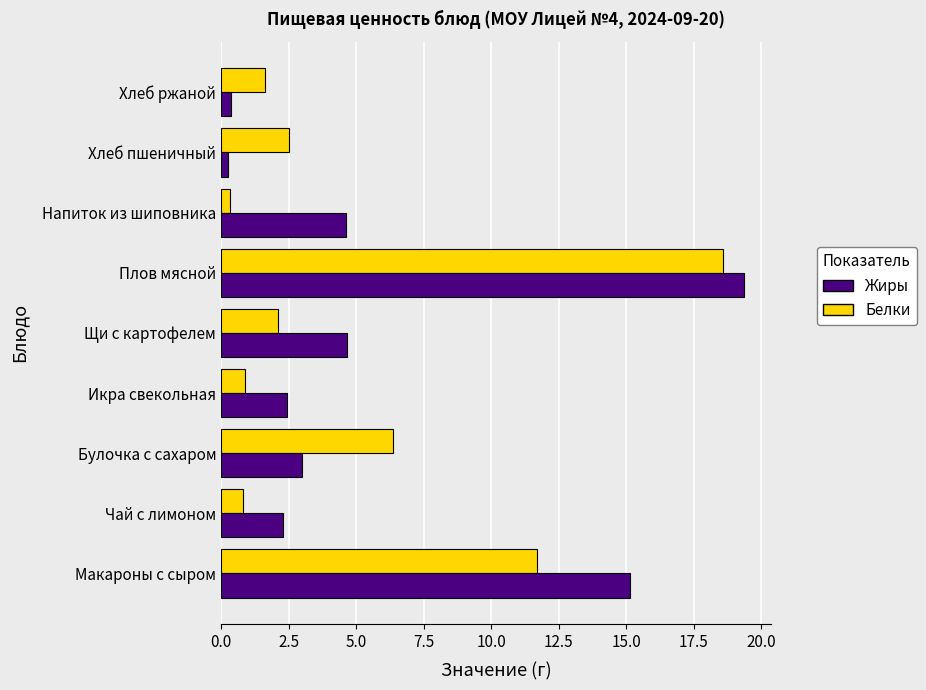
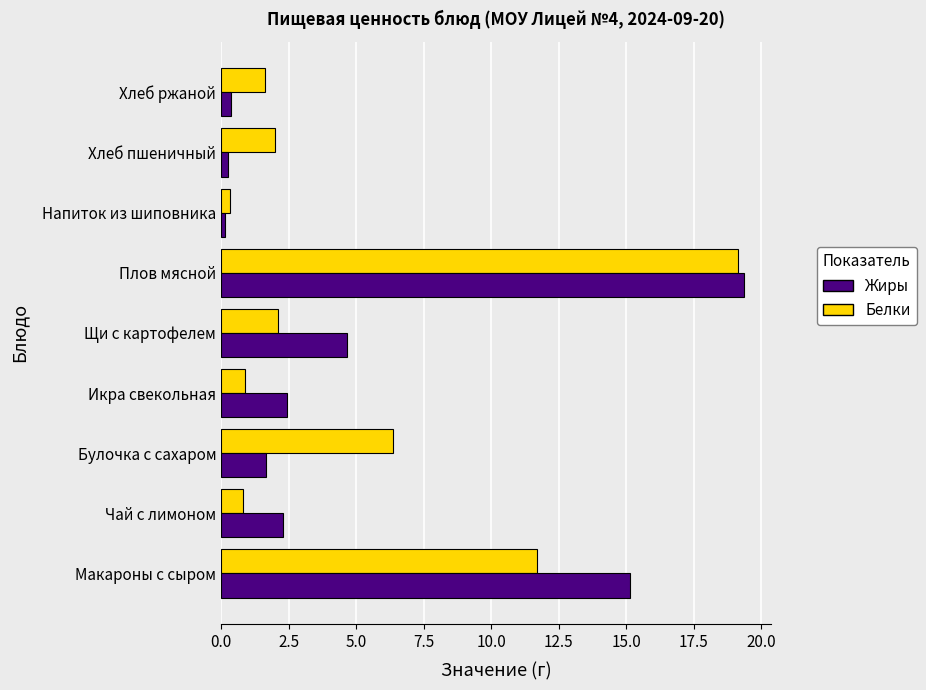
Белки, Хлеб пшеничный: 2.5 -> 2.0
Жиры, Напиток из шиповника: 4.6 -> 0.1
Белки, Плов мясной: 18.6 -> 19.1
Жиры, Булочка с сахаром: 3.0 -> 1.7
